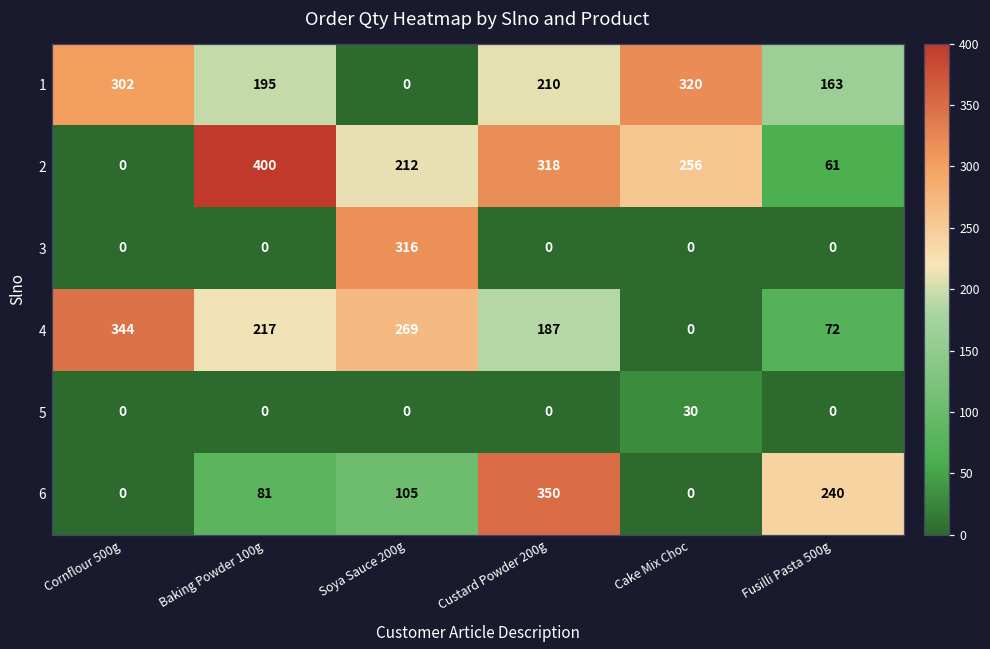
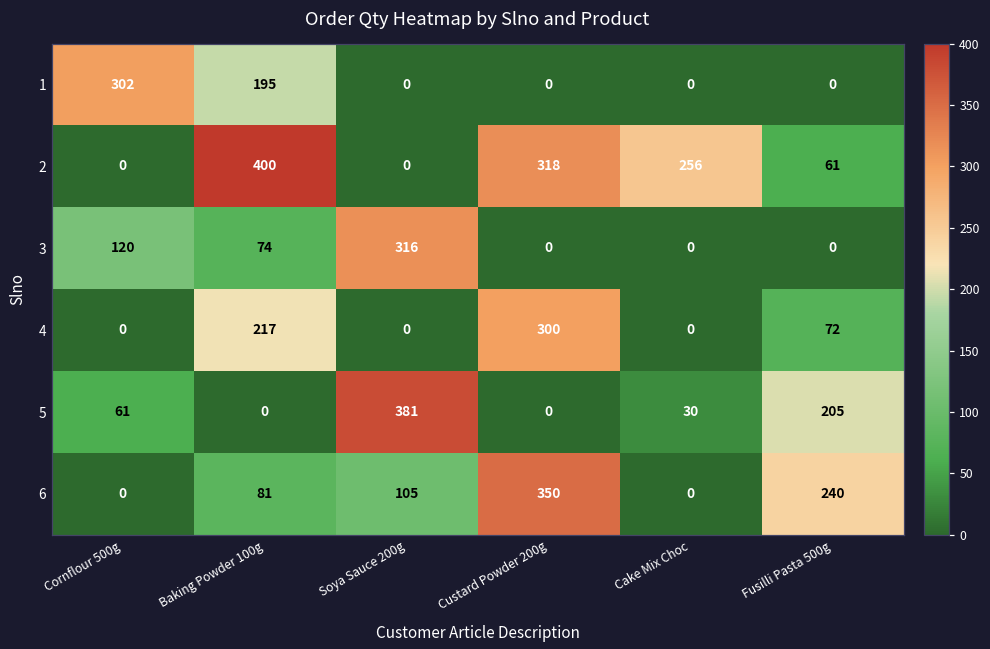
1, Custard Powder 200g: 210 -> 0
1, Cake Mix Choc: 320 -> 0
1, Fusilli Pasta 500g: 163 -> 0
2, Soya Sauce 200g: 212 -> 0
3, Cornflour 500g: 0 -> 120
3, Baking Powder 100g: 0 -> 74
4, Cornflour 500g: 344 -> 0
4, Soya Sauce 200g: 269 -> 0
4, Custard Powder 200g: 187 -> 300
5, Cornflour 500g: 0 -> 61
5, Soya Sauce 200g: 0 -> 381
5, Fusilli Pasta 500g: 0 -> 205
